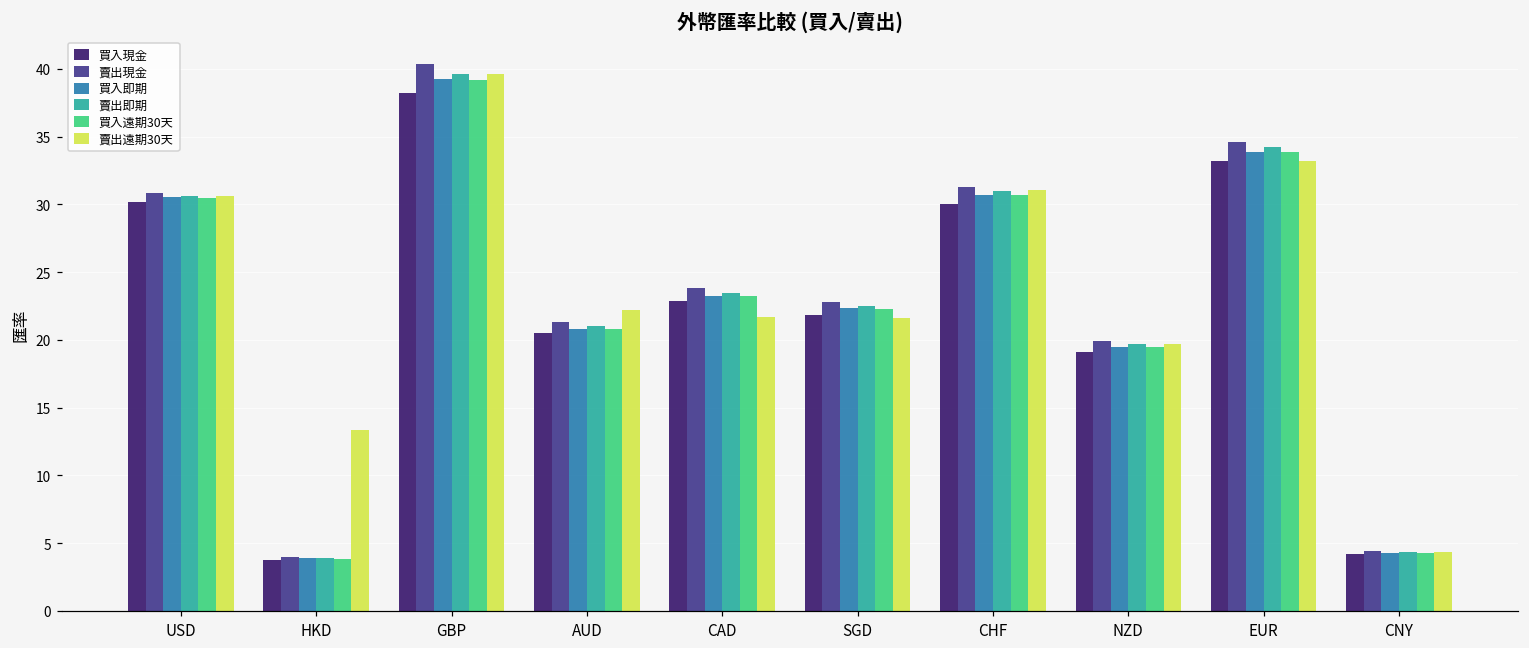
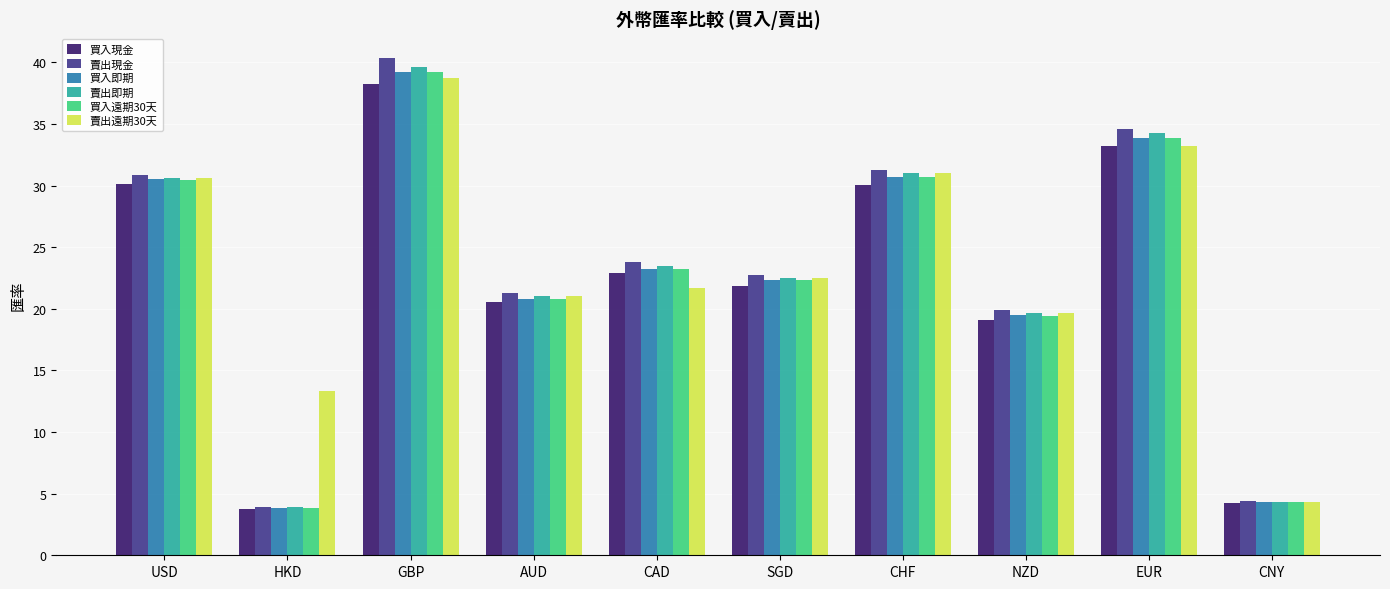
賣出遠期30天, GBP: 39.6 -> 38.7
賣出遠期30天, AUD: 22.2 -> 21.0
賣出遠期30天, SGD: 21.6 -> 22.5
